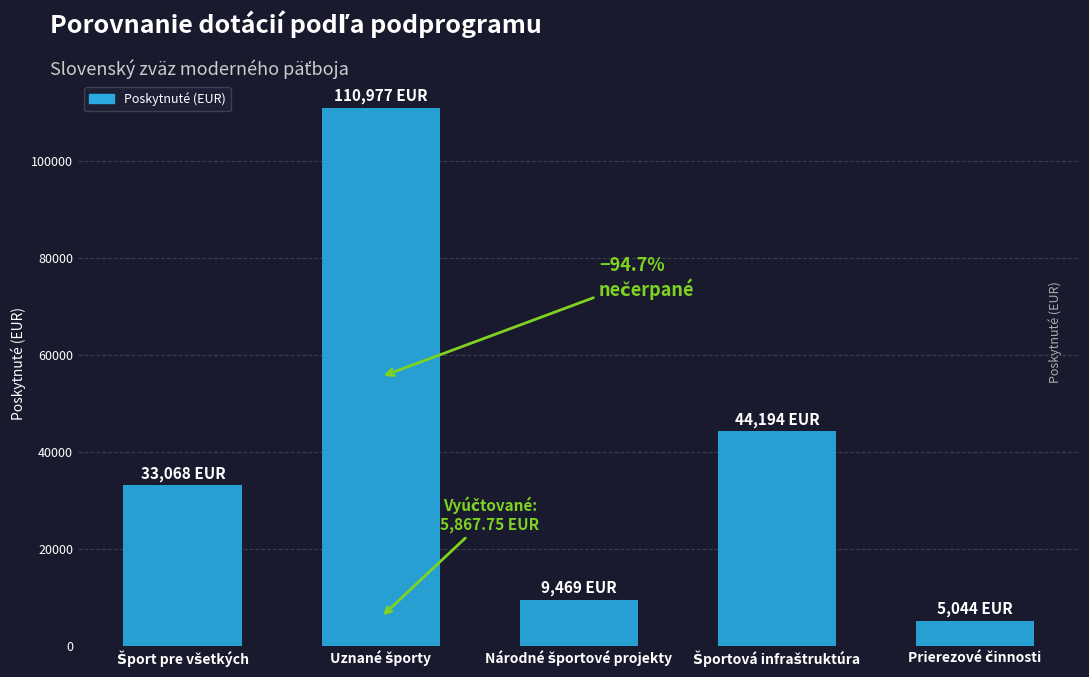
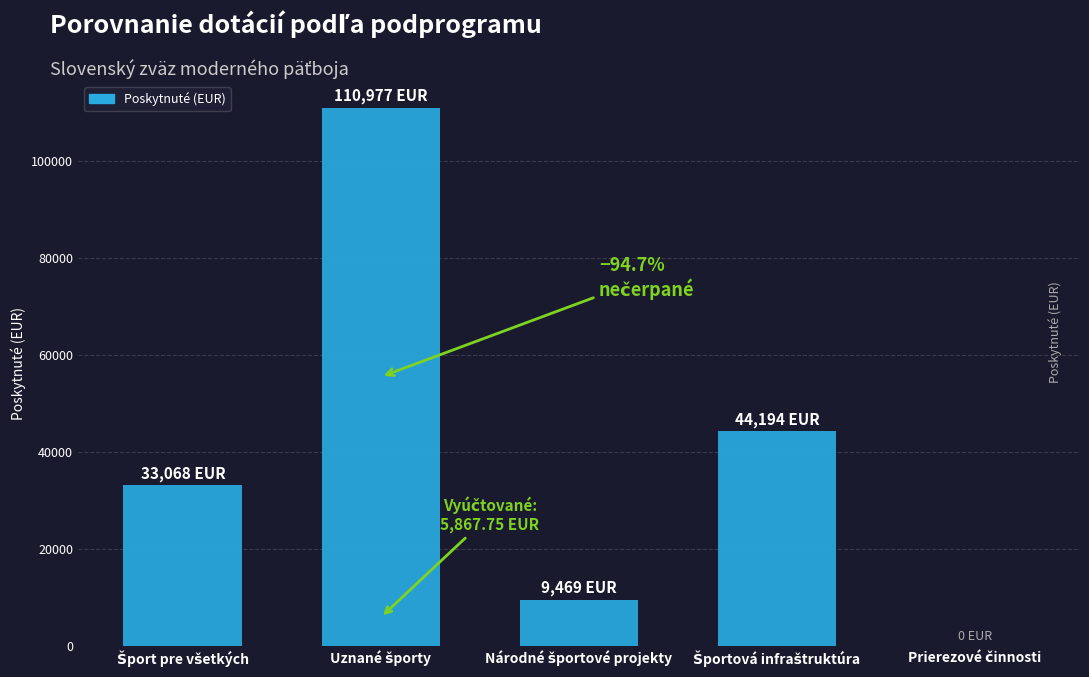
Prierezové činnosti: 5,044 -> 0
